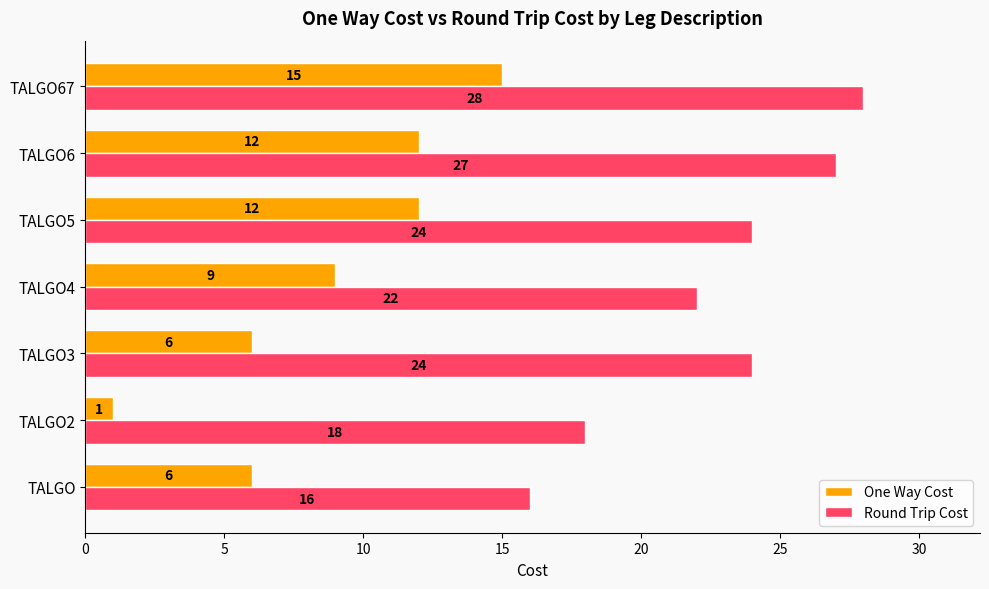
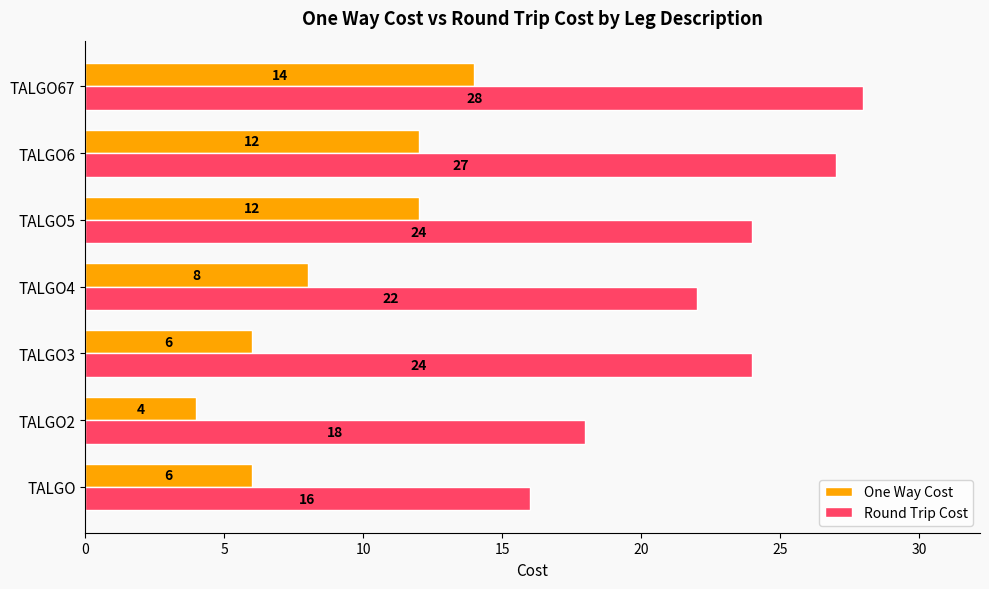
One Way Cost, TALGO67: 15 -> 14
One Way Cost, TALGO4: 9 -> 8
One Way Cost, TALGO2: 1 -> 4
